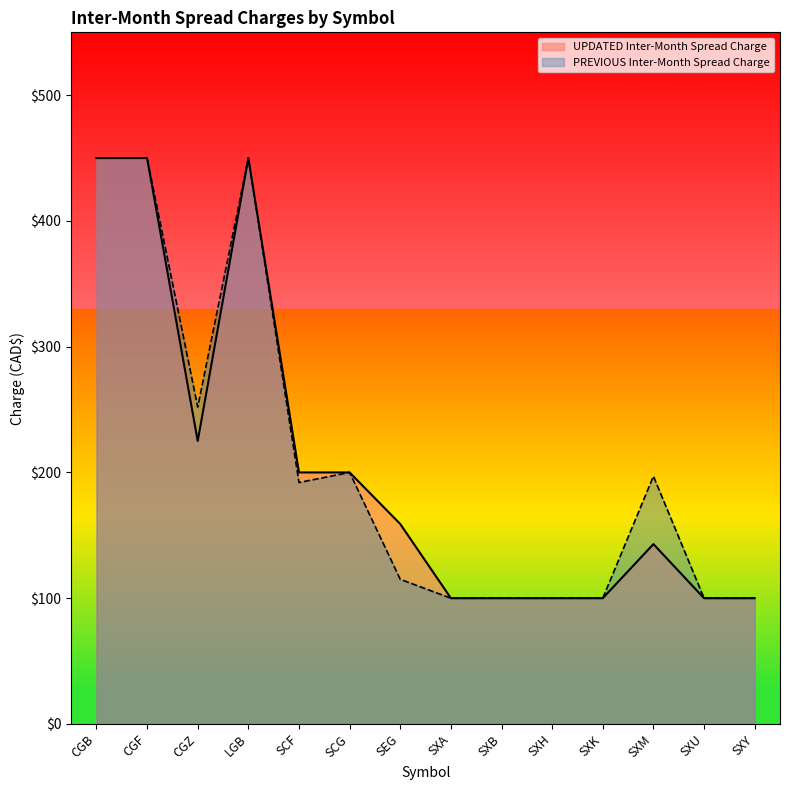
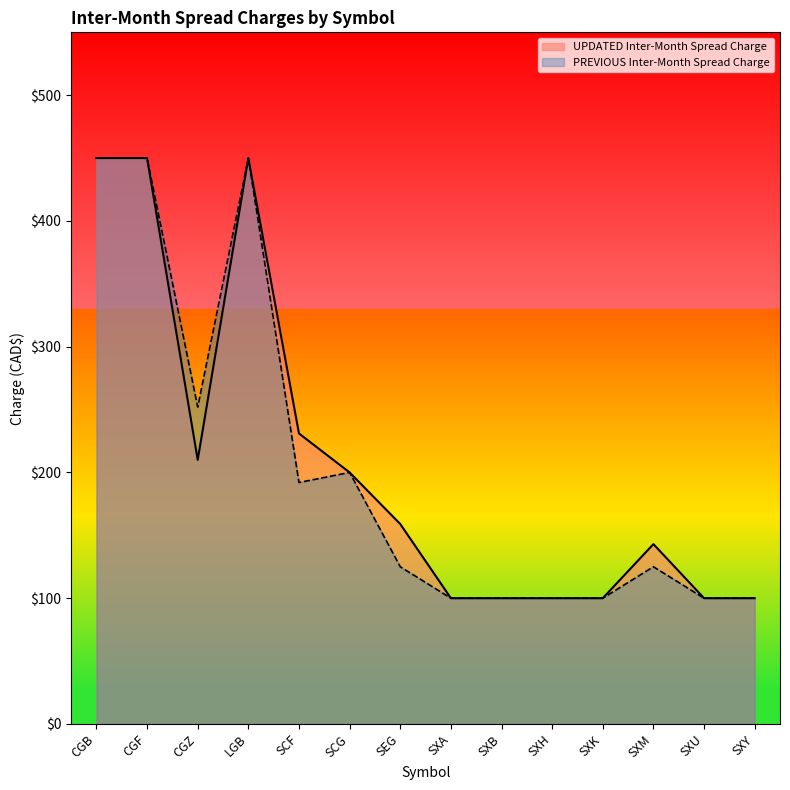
UPDATED Inter-Month Spread Charge, CGZ: $225 -> $210
UPDATED Inter-Month Spread Charge, SCF: $200 -> $231
PREVIOUS Inter-Month Spread Charge, SEG: $115 -> $125
PREVIOUS Inter-Month Spread Charge, SXM: $197 -> $125
